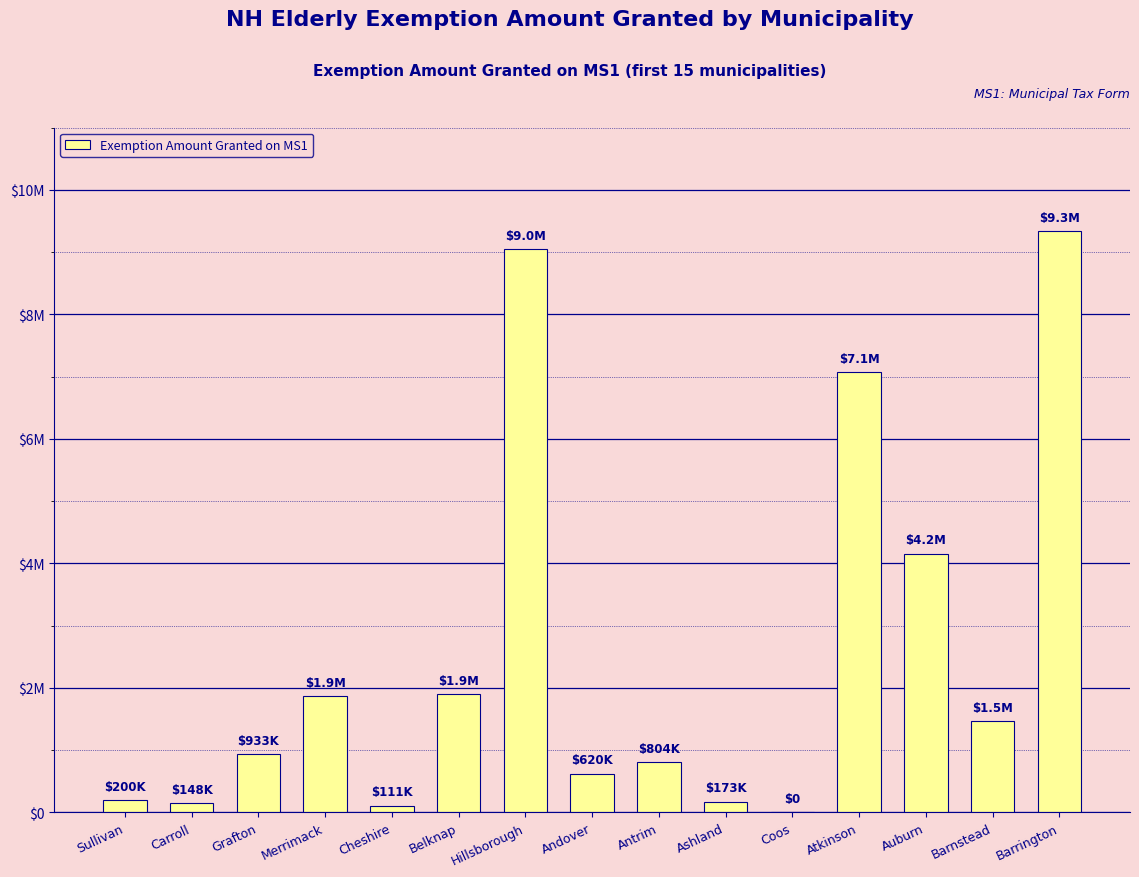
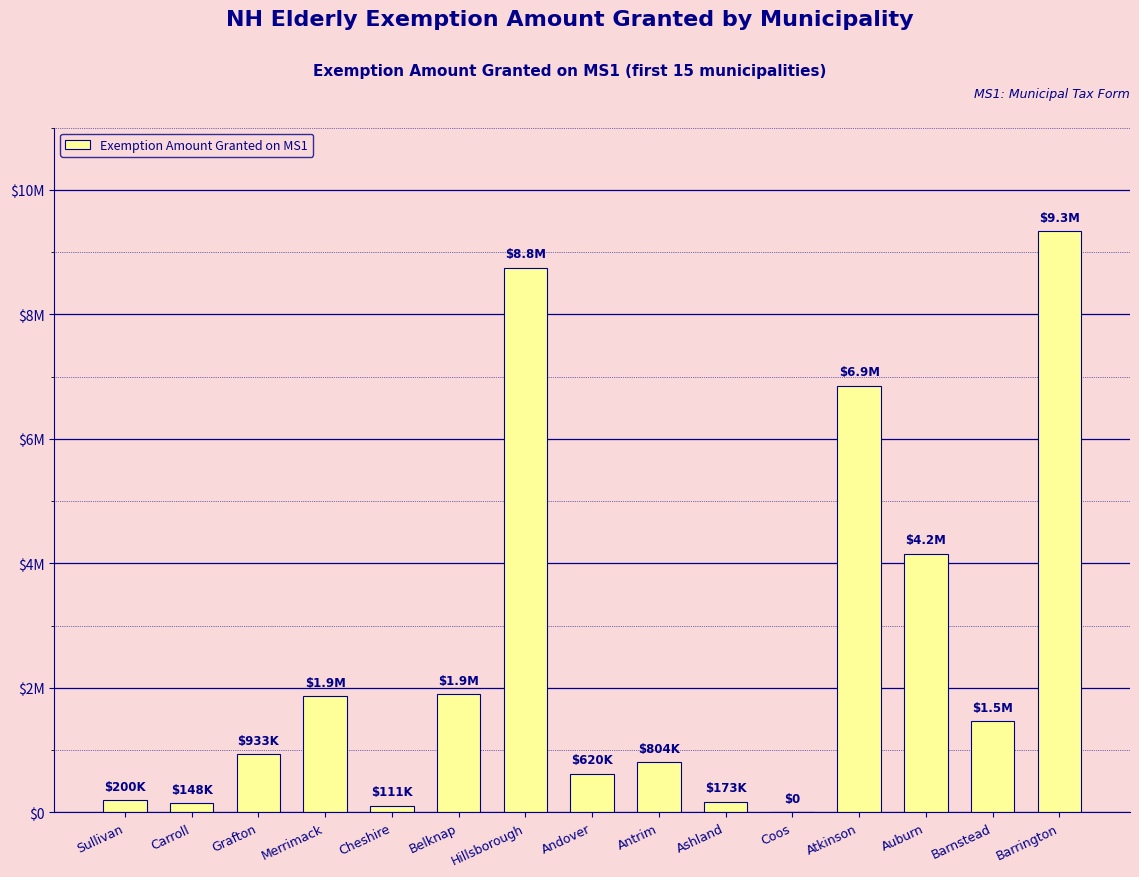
Hillsborough: $9.0M -> $8.8M
Atkinson: $7.1M -> $6.9M
